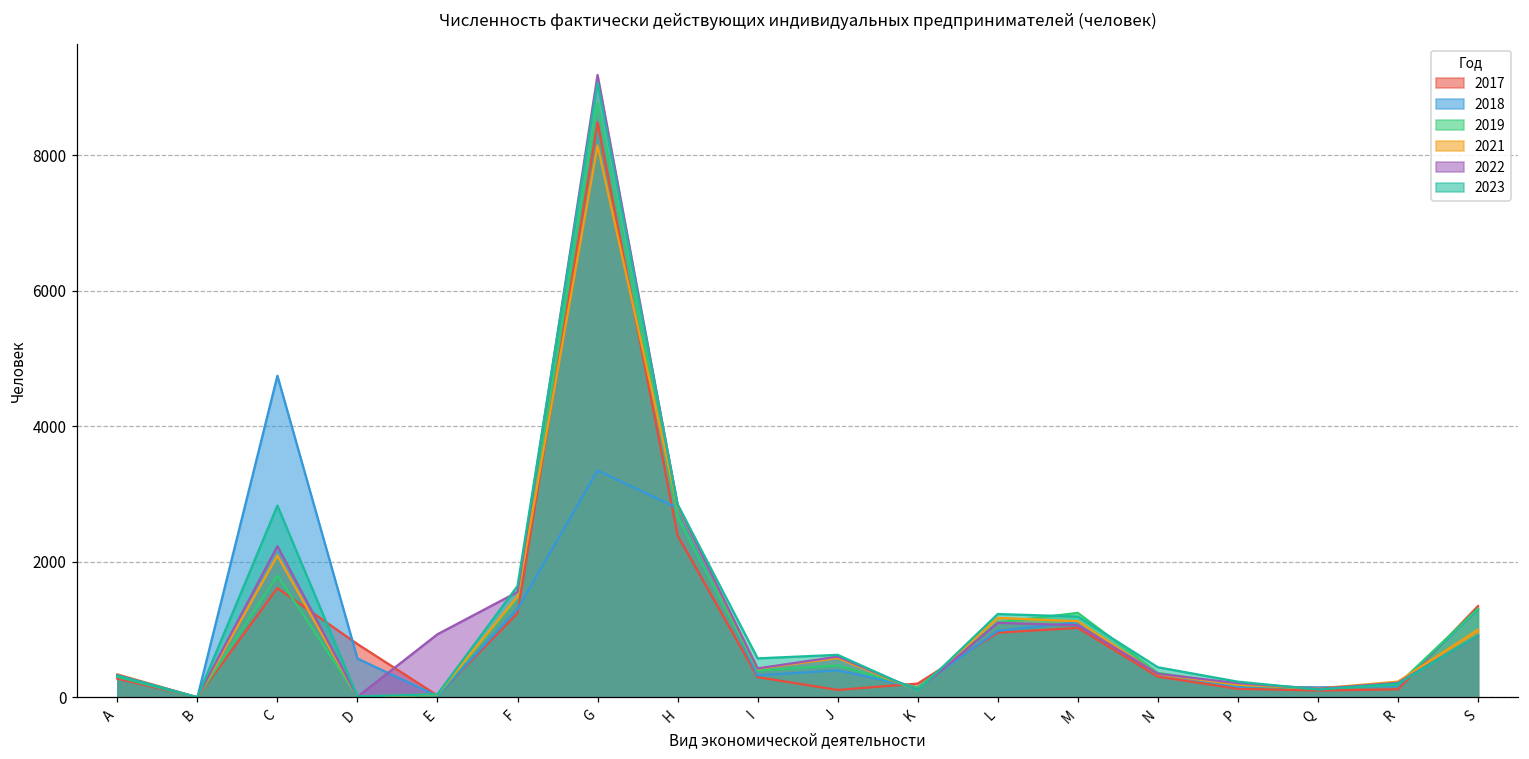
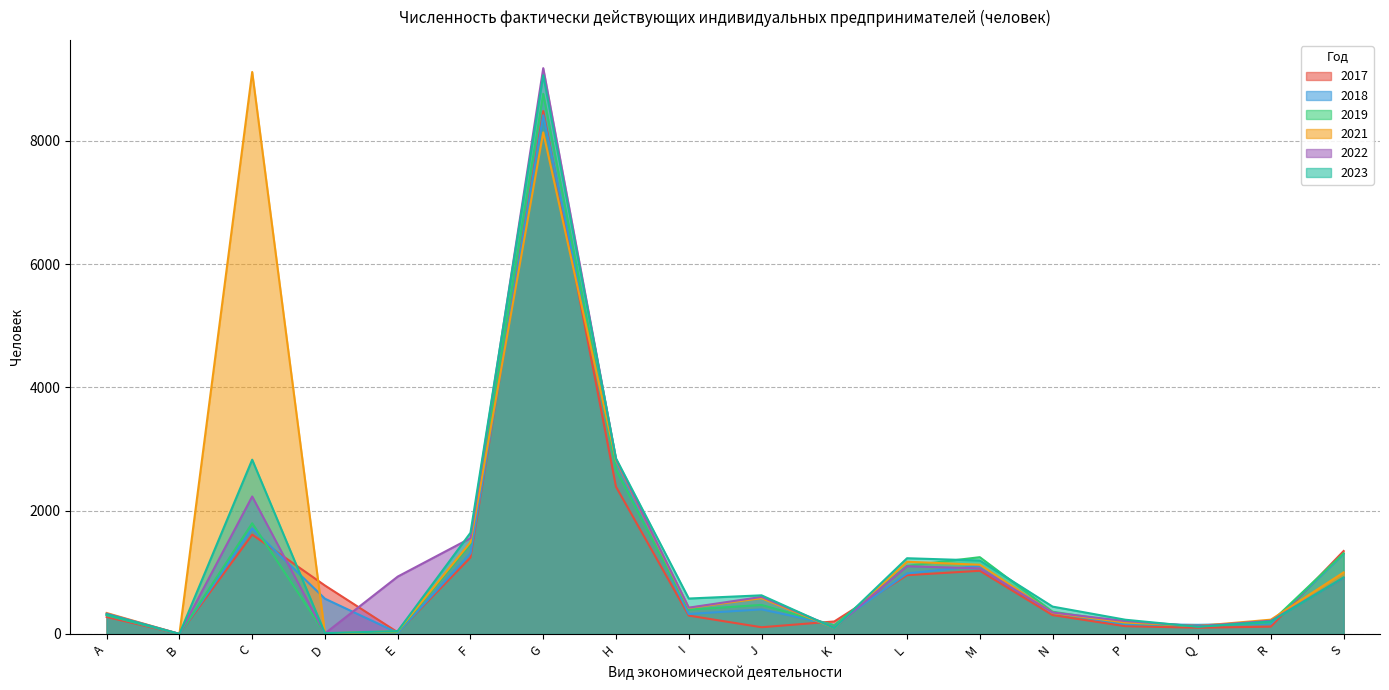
2018, C: 4700 -> 1700
2021, C: 2100 -> 9100
2018, G: 3300 -> 8400
